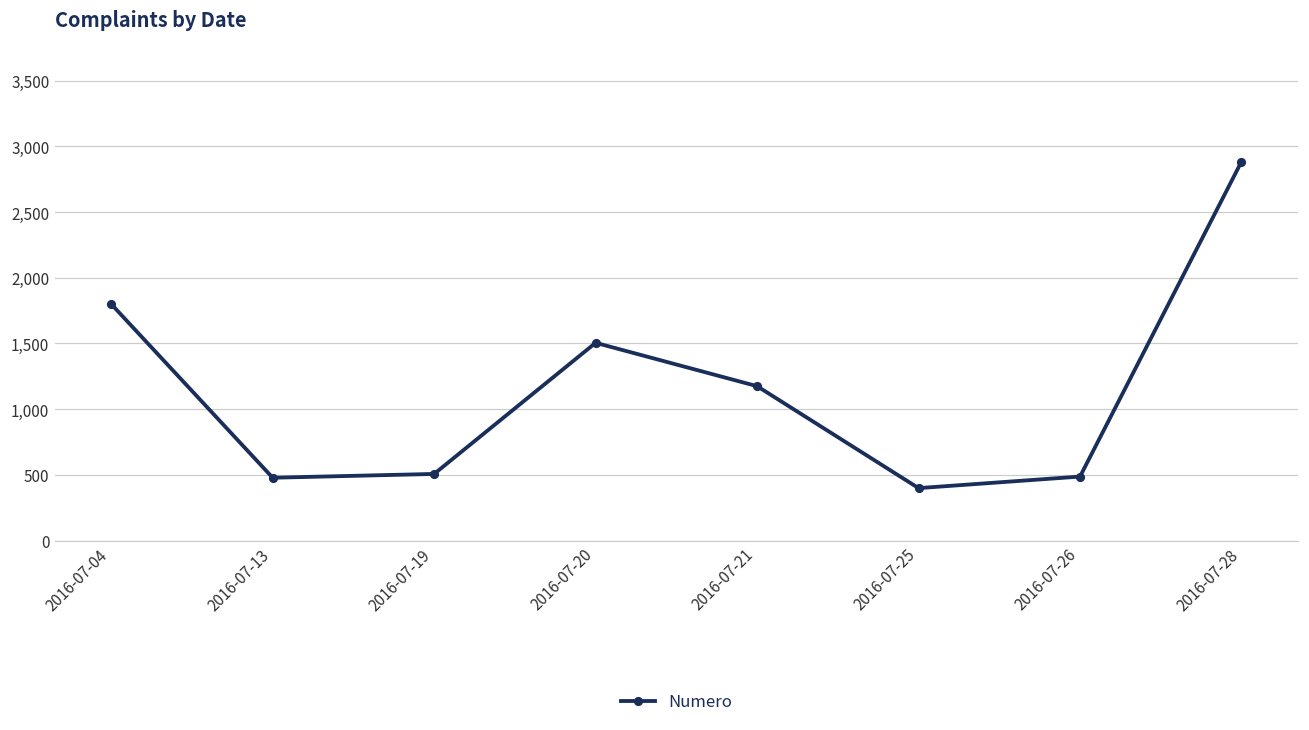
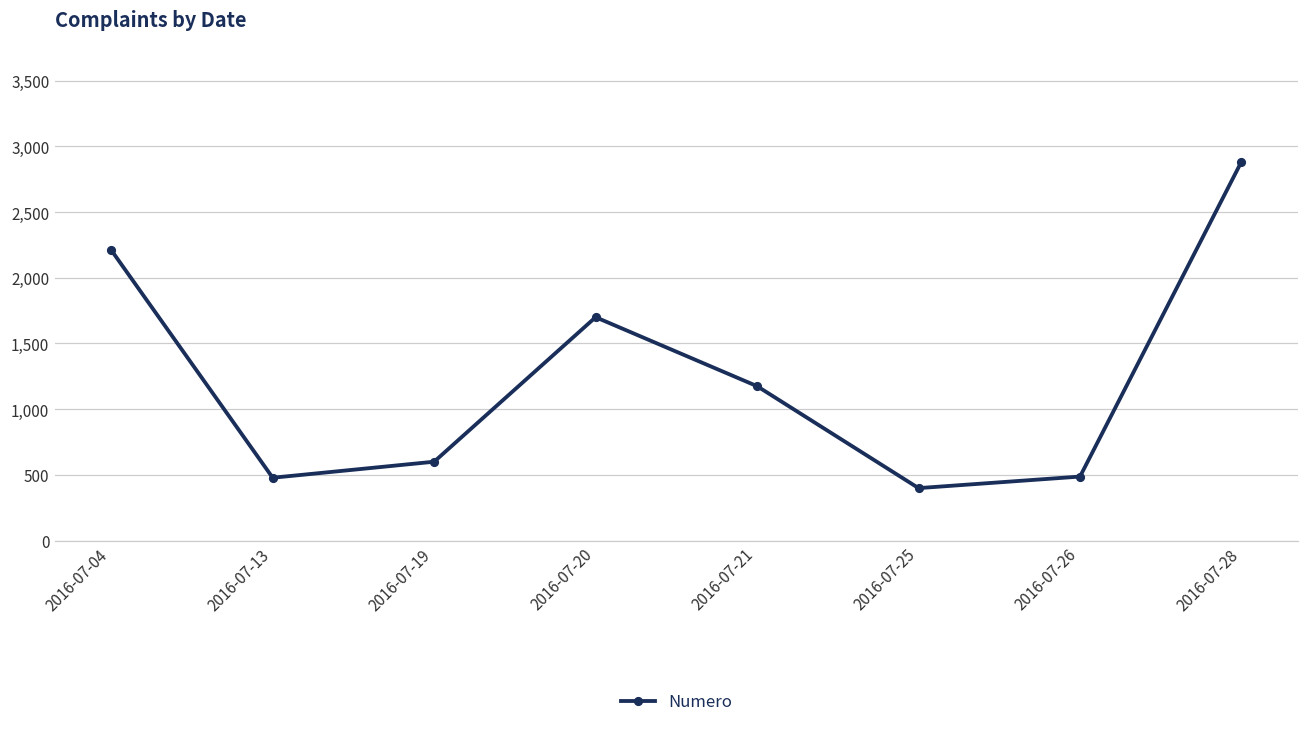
2016-07-04: 1,800 -> 2,210
2016-07-19: 510 -> 600
2016-07-20: 1,510 -> 1,700
